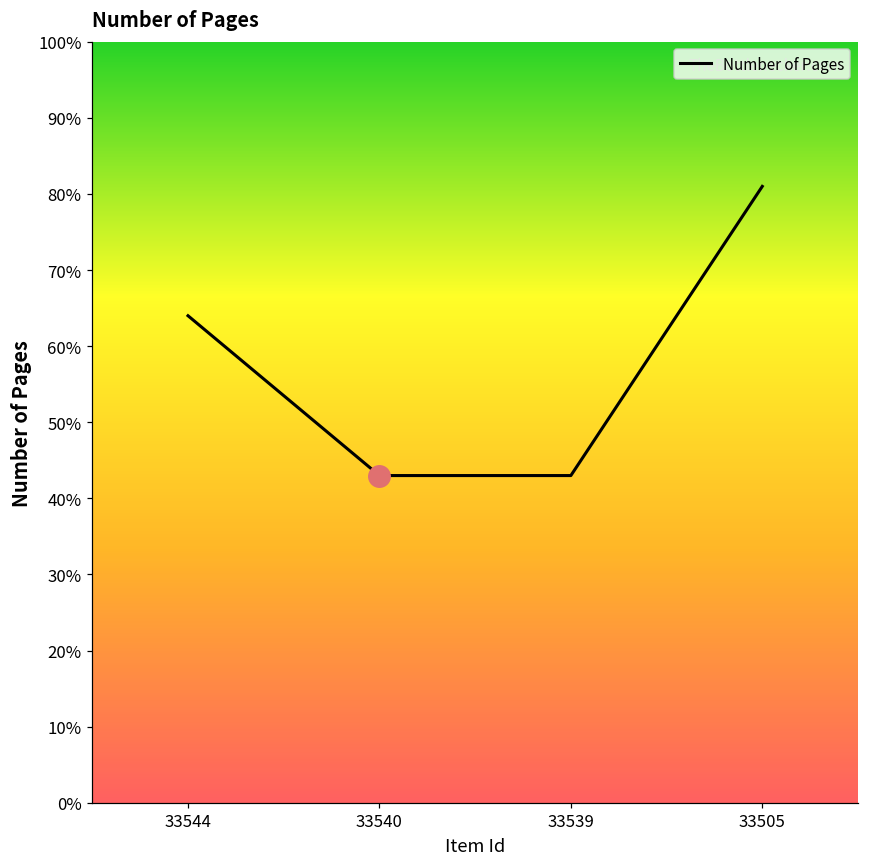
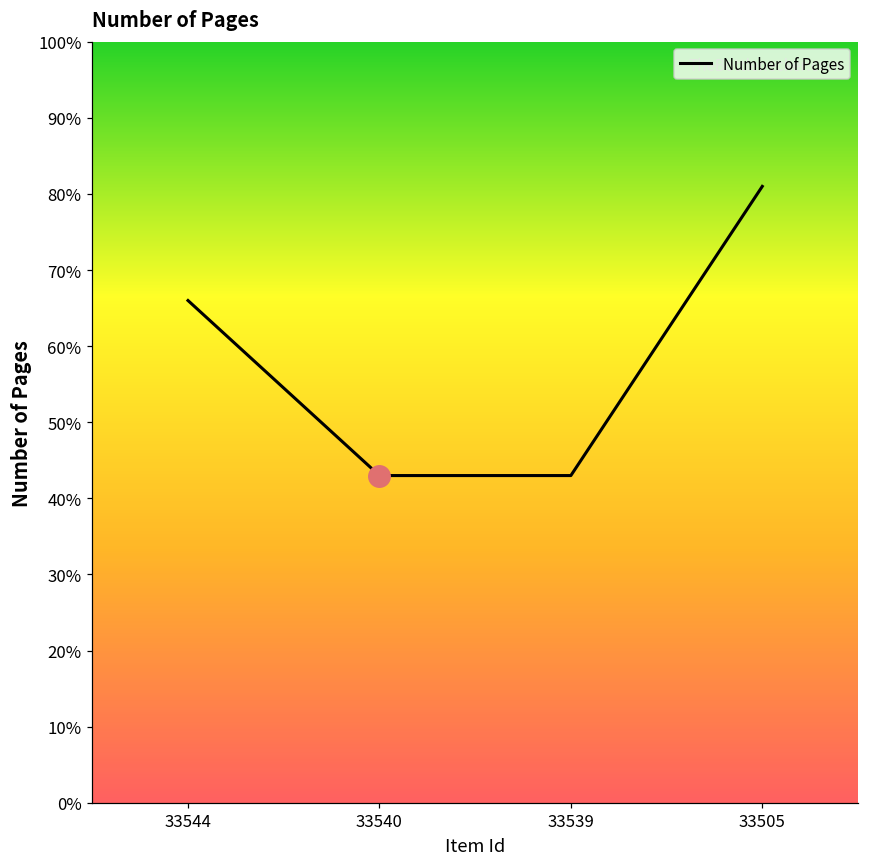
Number of Pages, 33544: 64% -> 66%
